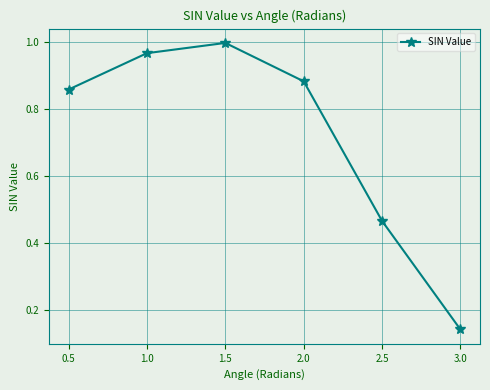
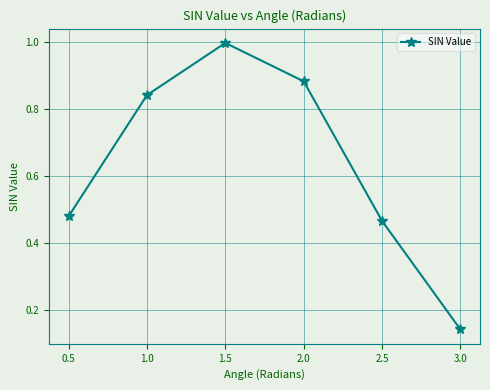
0.5: 0.86 -> 0.48
1.0: 0.97 -> 0.84
